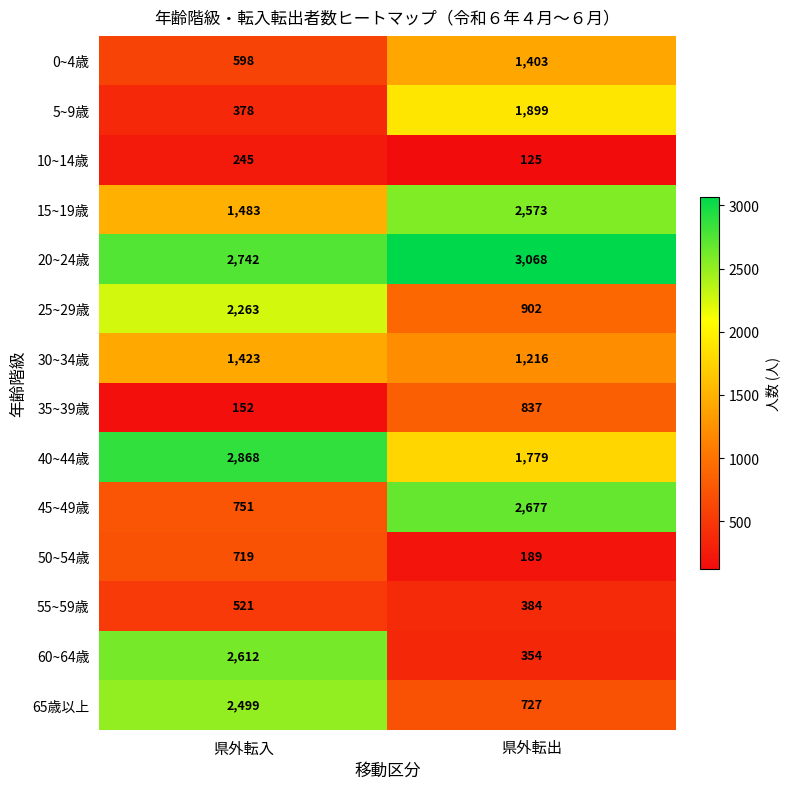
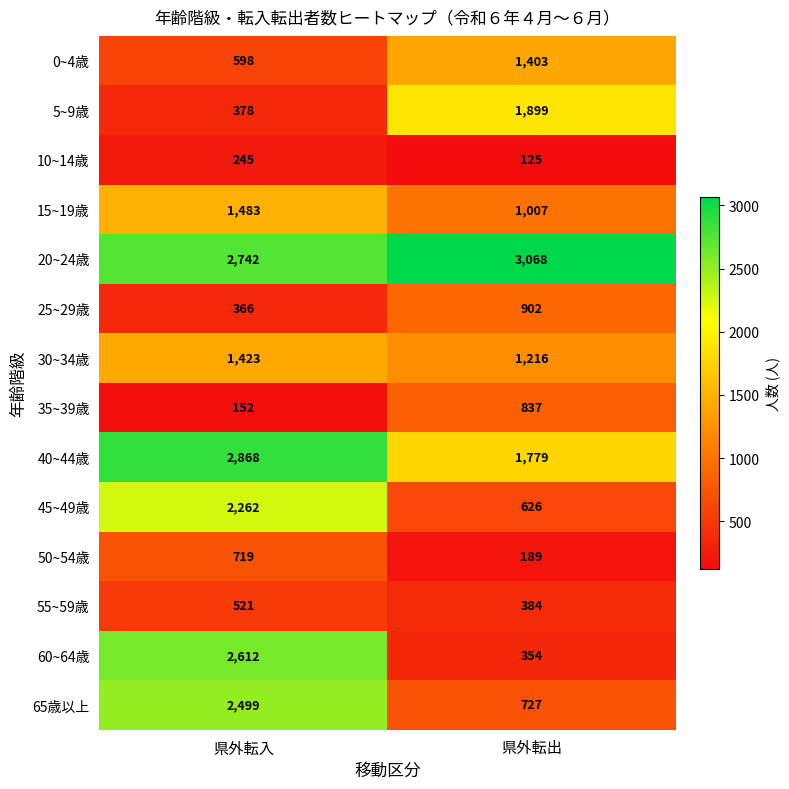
15~19歳, 県外転出: 2,573 -> 1,007
25~29歳, 県外転入: 2,263 -> 366
45~49歳, 県外転入: 751 -> 2,262
45~49歳, 県外転出: 2,677 -> 626
